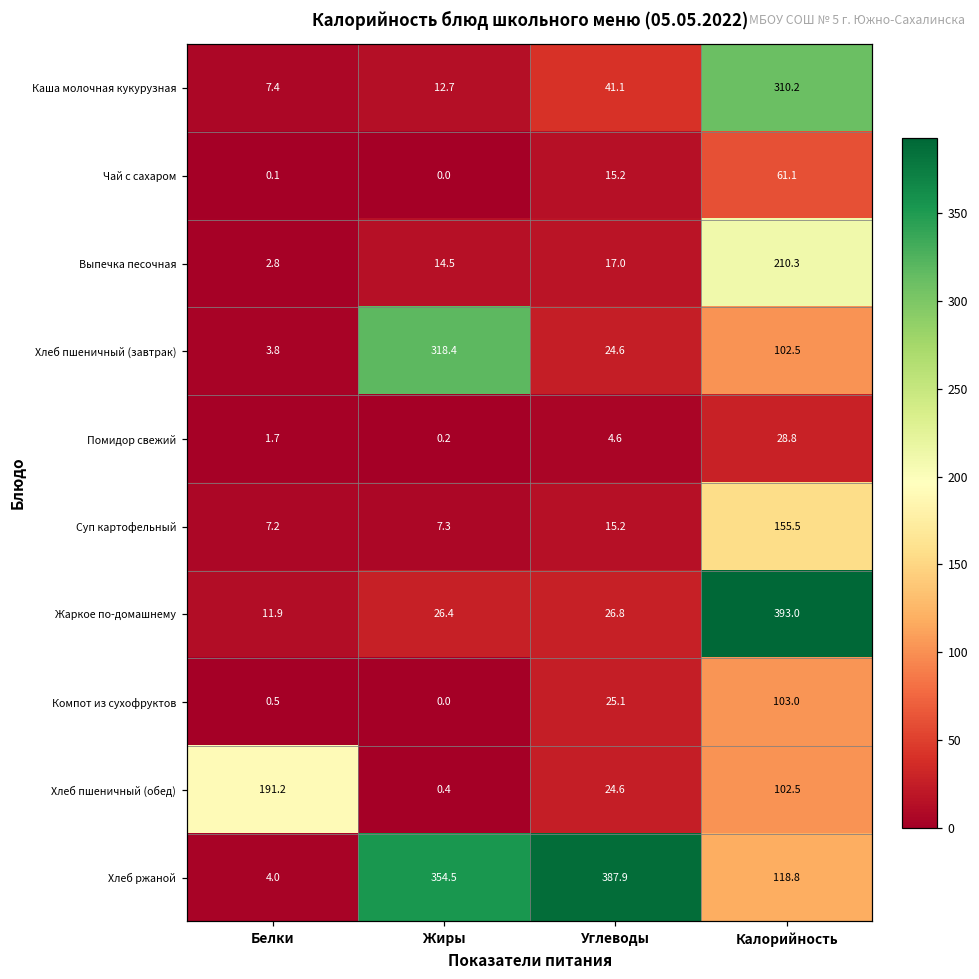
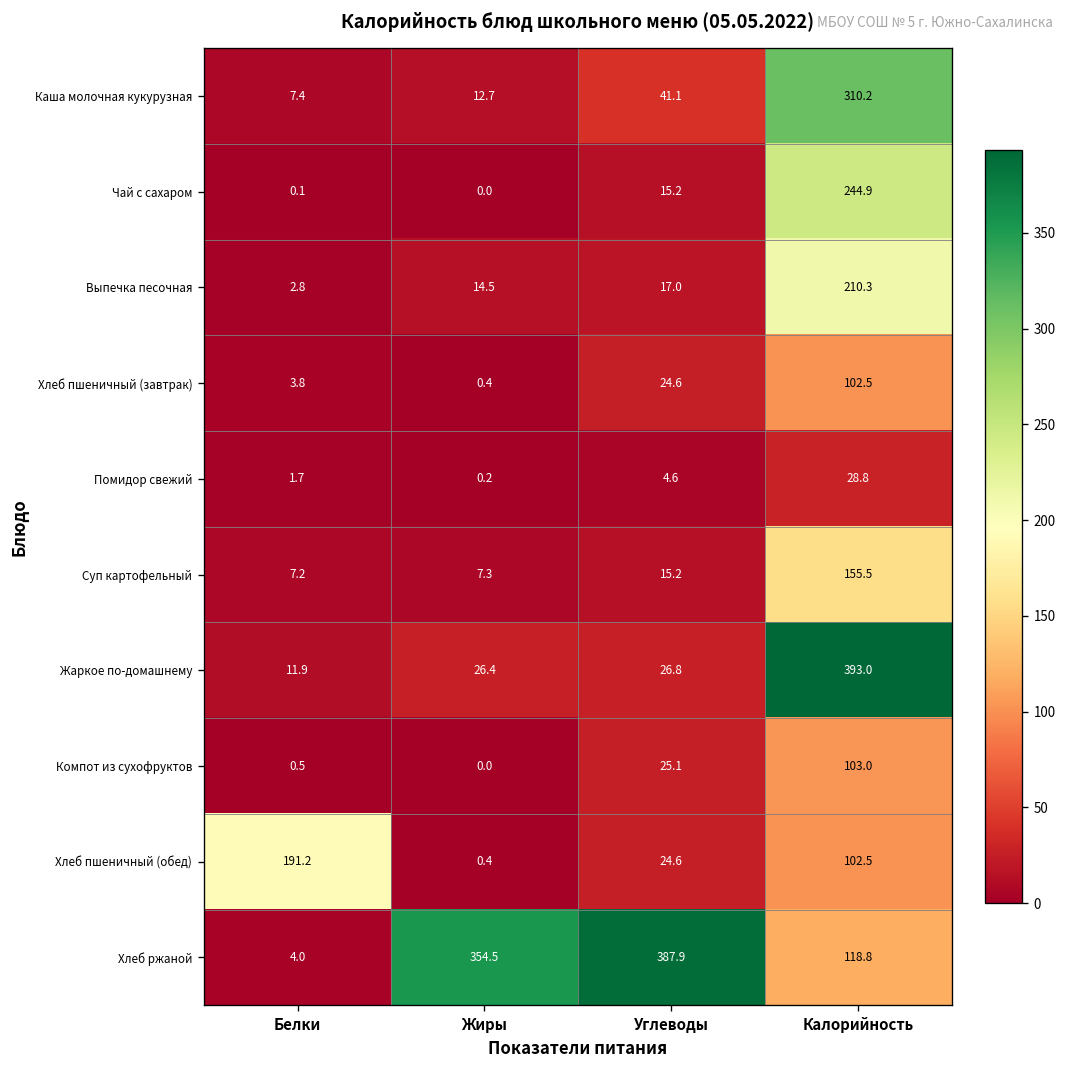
Чай с сахаром, Калорийность: 61.1 -> 244.9
Хлеб пшеничный (завтрак), Жиры: 318.4 -> 0.4
